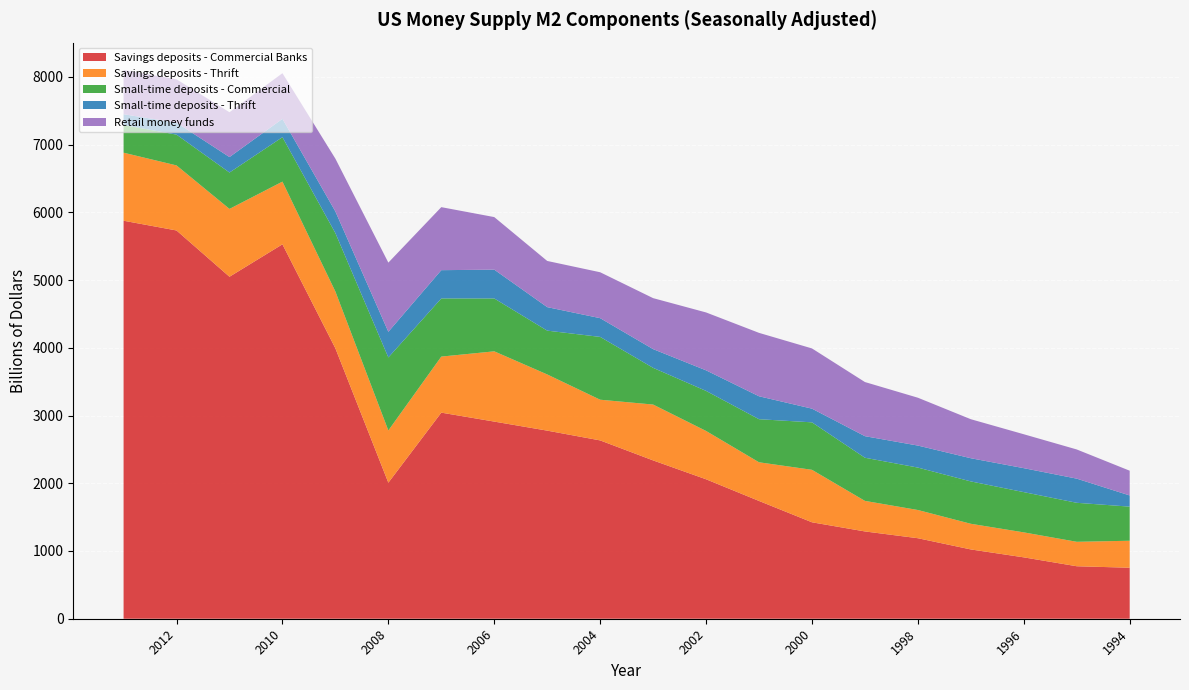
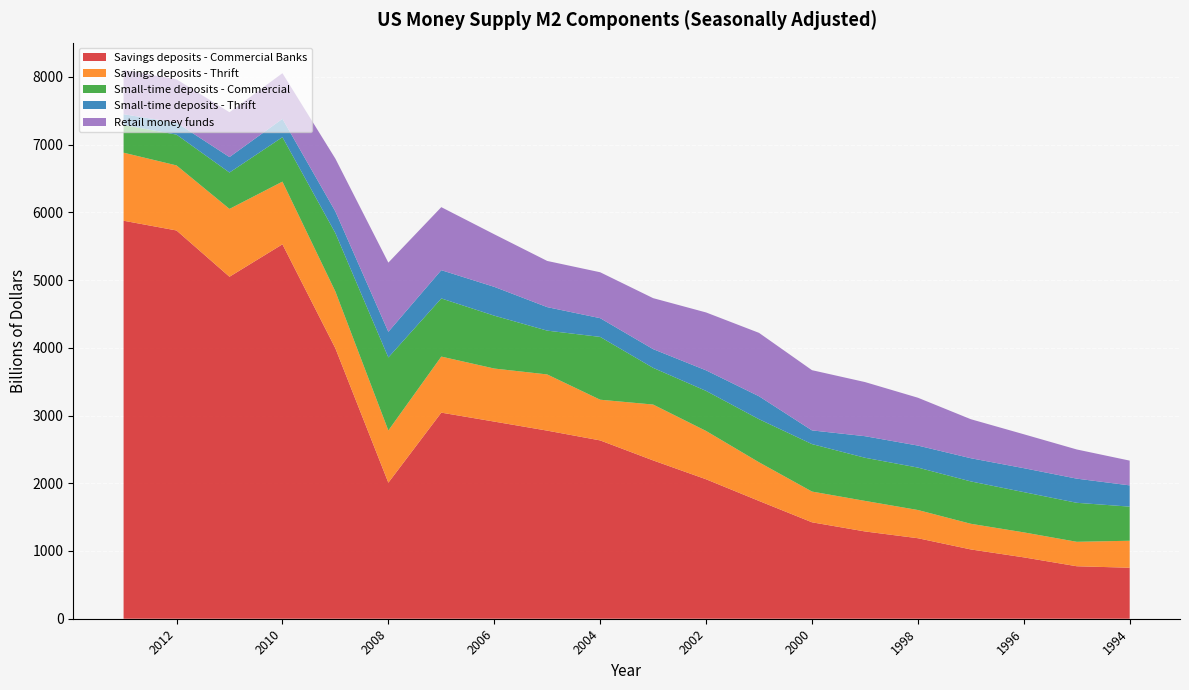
Savings deposits - Thrift, 2006: 1000 -> 800
Savings deposits - Thrift, 2000: 800 -> 500
Small-time deposits - Thrift, 1994: 200 -> 300
